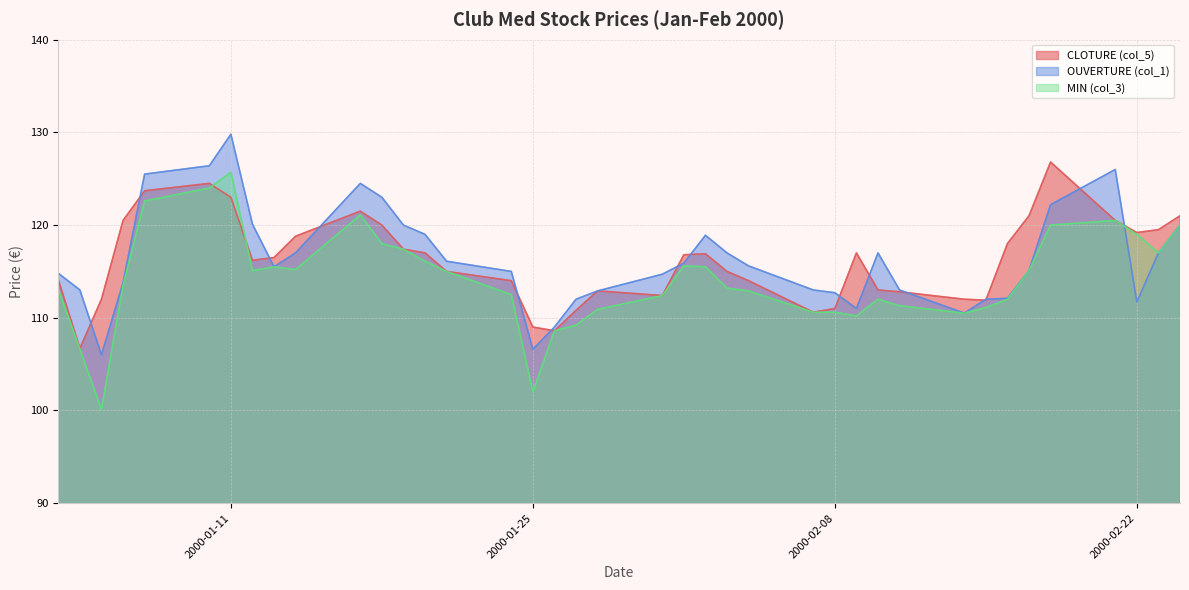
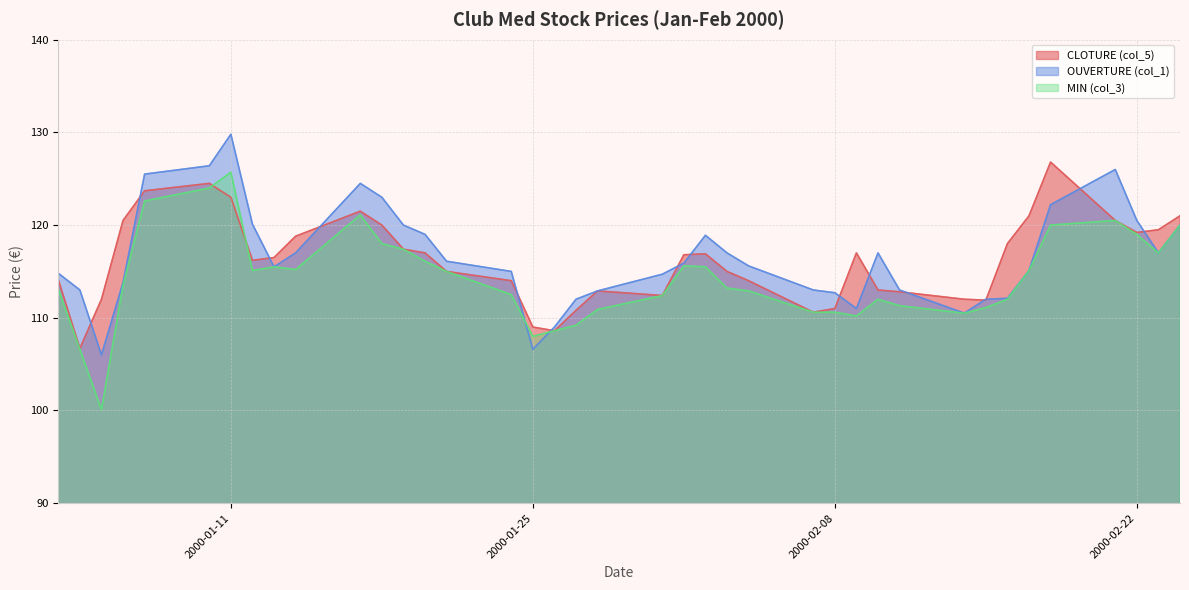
MIN (col_3), 2000-01-25: 102 -> 108
OUVERTURE (col_1), 2000-02-22: 112 -> 121
